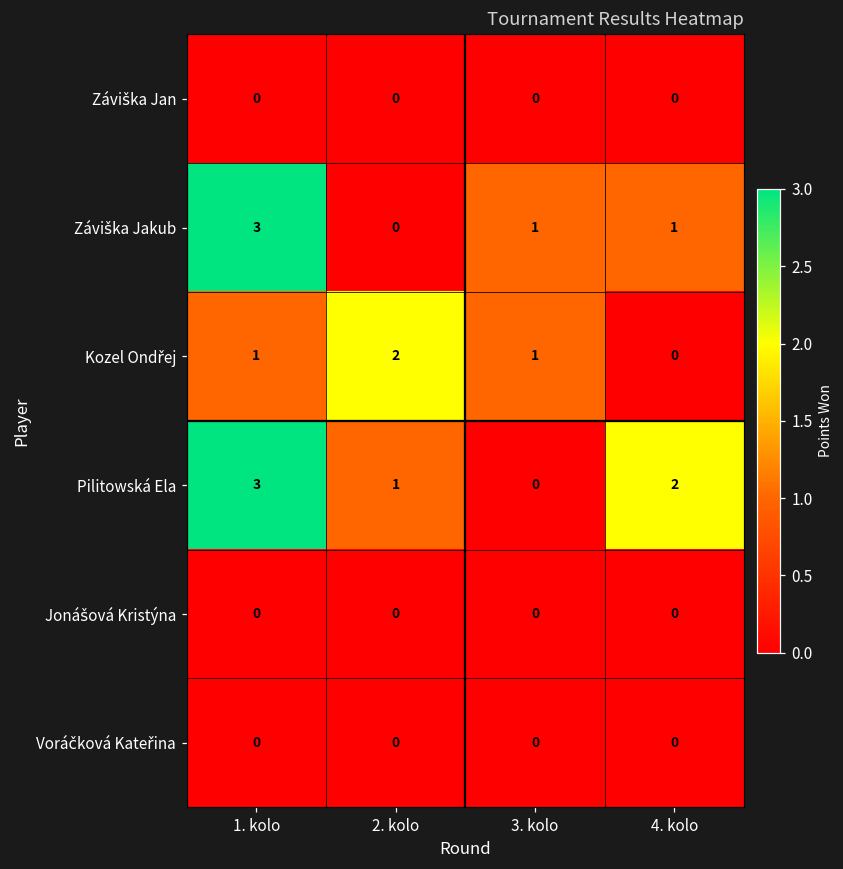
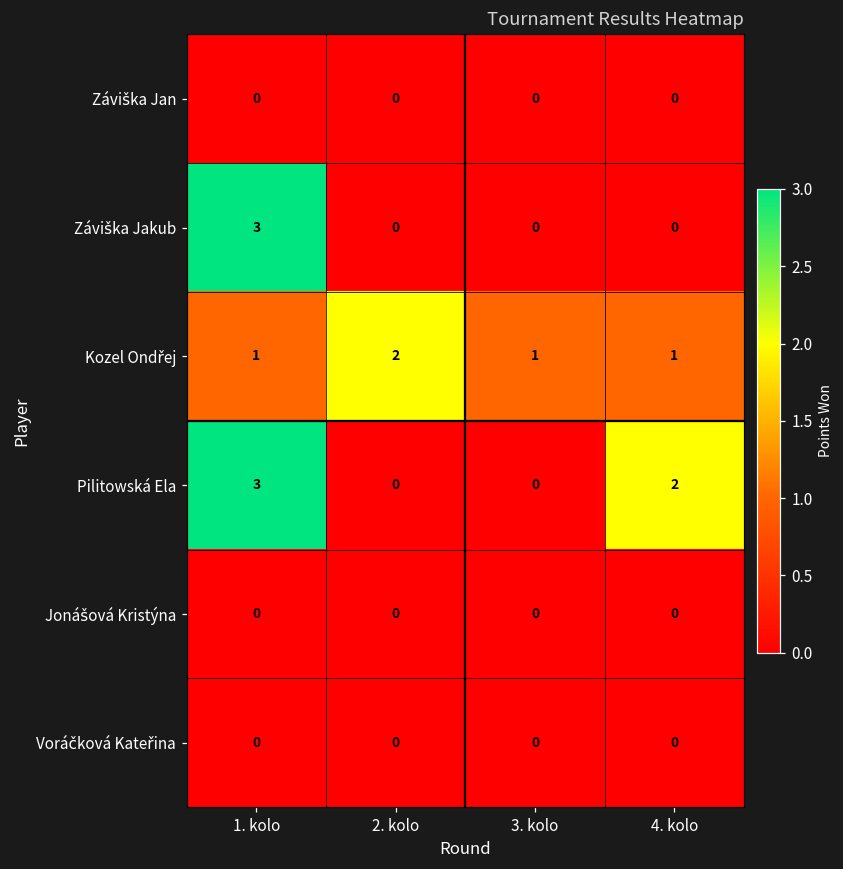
Záviška Jakub, 3. kolo: 1 -> 0
Záviška Jakub, 4. kolo: 1 -> 0
Kozel Ondřej, 4. kolo: 0 -> 1
Pilitowská Ela, 2. kolo: 1 -> 0
